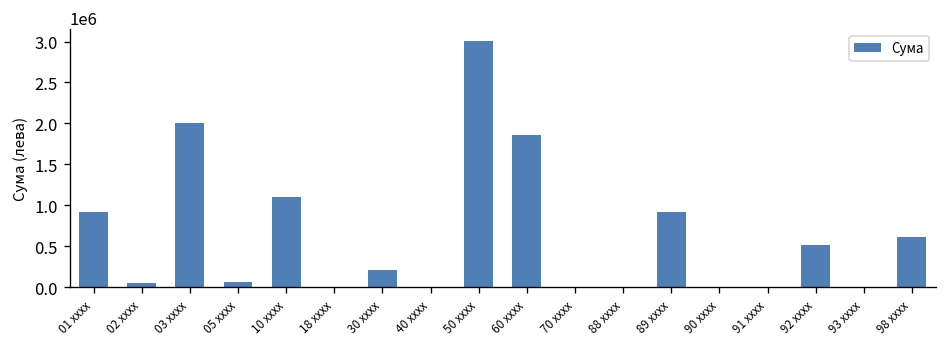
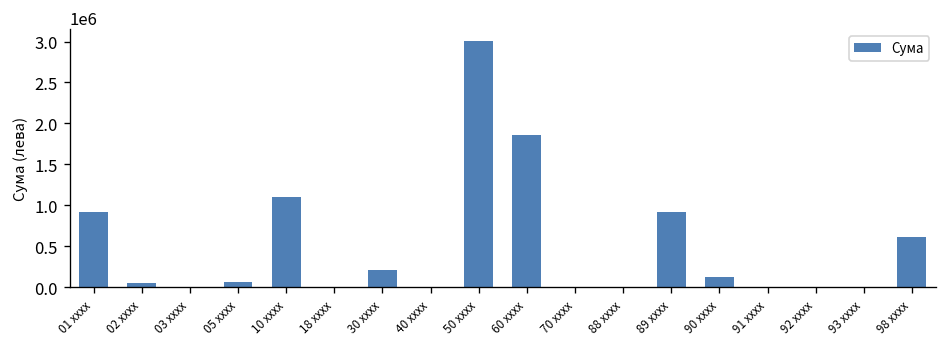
03 xxxx: 2000000 -> 0
90 xxxx: 0 -> 100000
92 xxxx: 500000 -> 0
